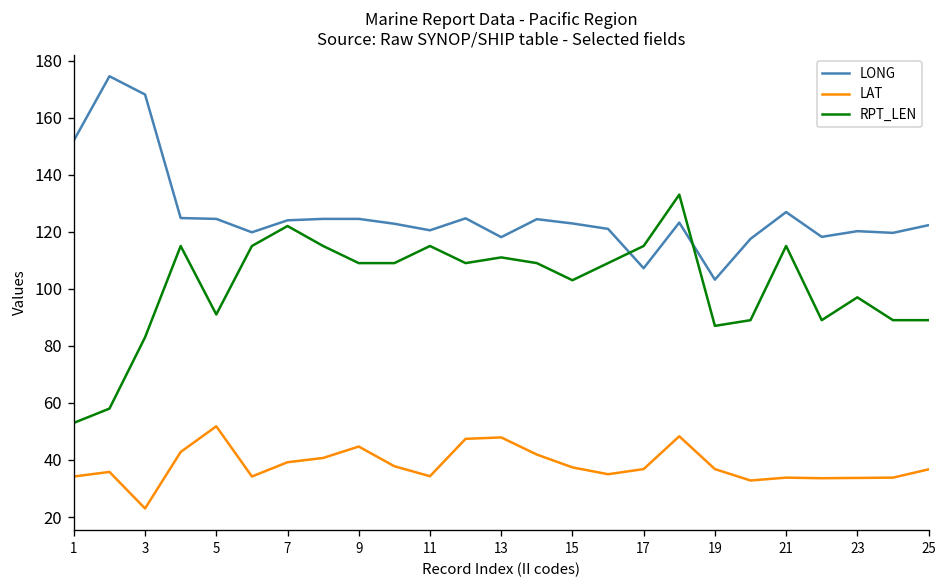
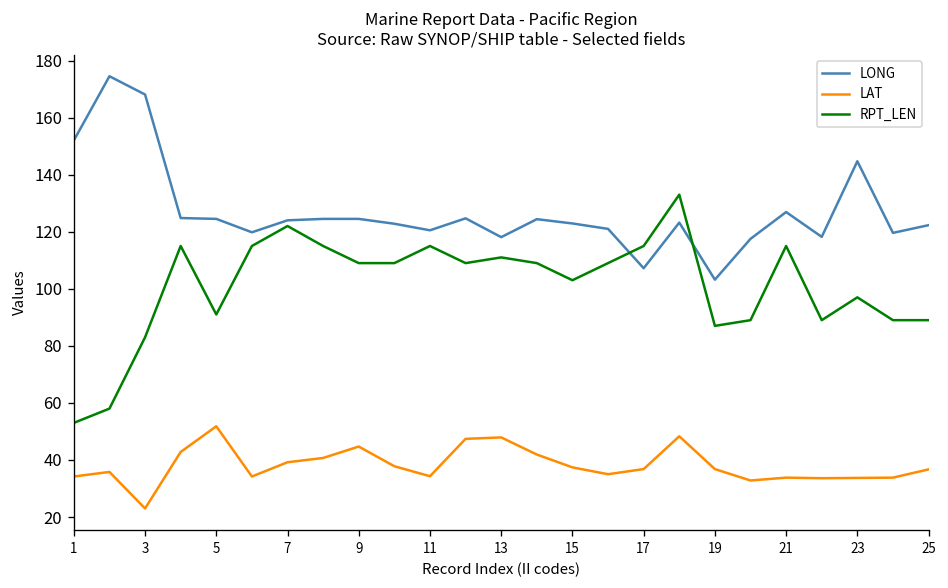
LONG, 23: 120 -> 145
